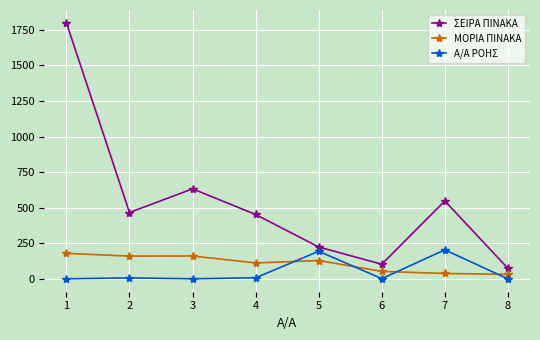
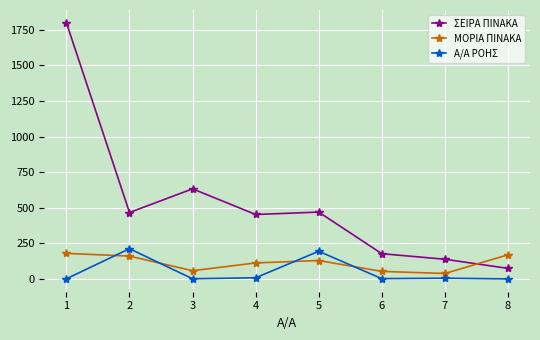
Α/Α ΡΟΗΣ, 2: 10 -> 210
ΜΟΡΙΑ ΠΙΝΑΚΑ, 3: 160 -> 60
ΣΕΙΡΑ ΠΙΝΑΚΑ, 5: 230 -> 470
ΣΕΙΡΑ ΠΙΝΑΚΑ, 6: 100 -> 180
ΣΕΙΡΑ ΠΙΝΑΚΑ, 7: 550 -> 140
Α/Α ΡΟΗΣ, 7: 210 -> 10
ΜΟΡΙΑ ΠΙΝΑΚΑ, 8: 30 -> 170
